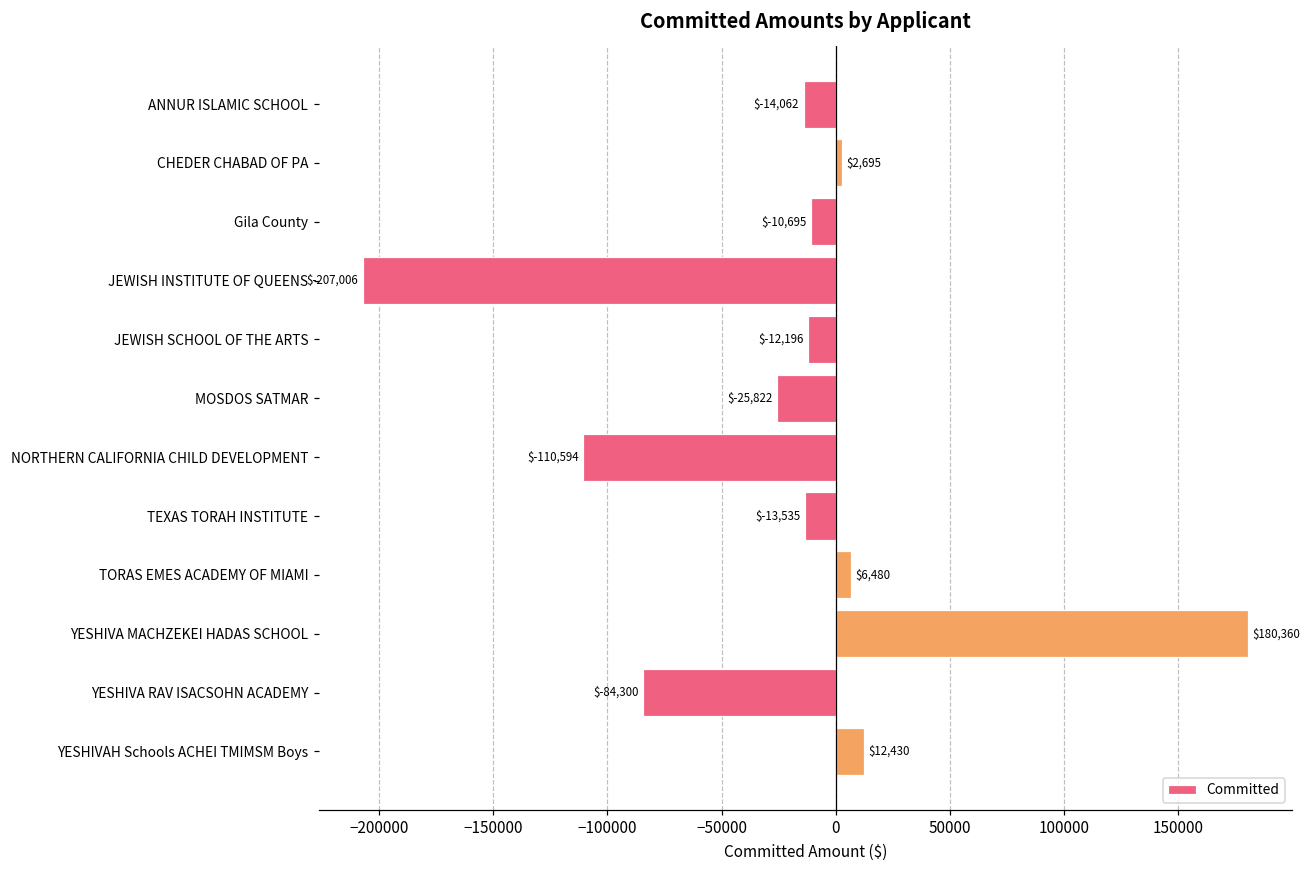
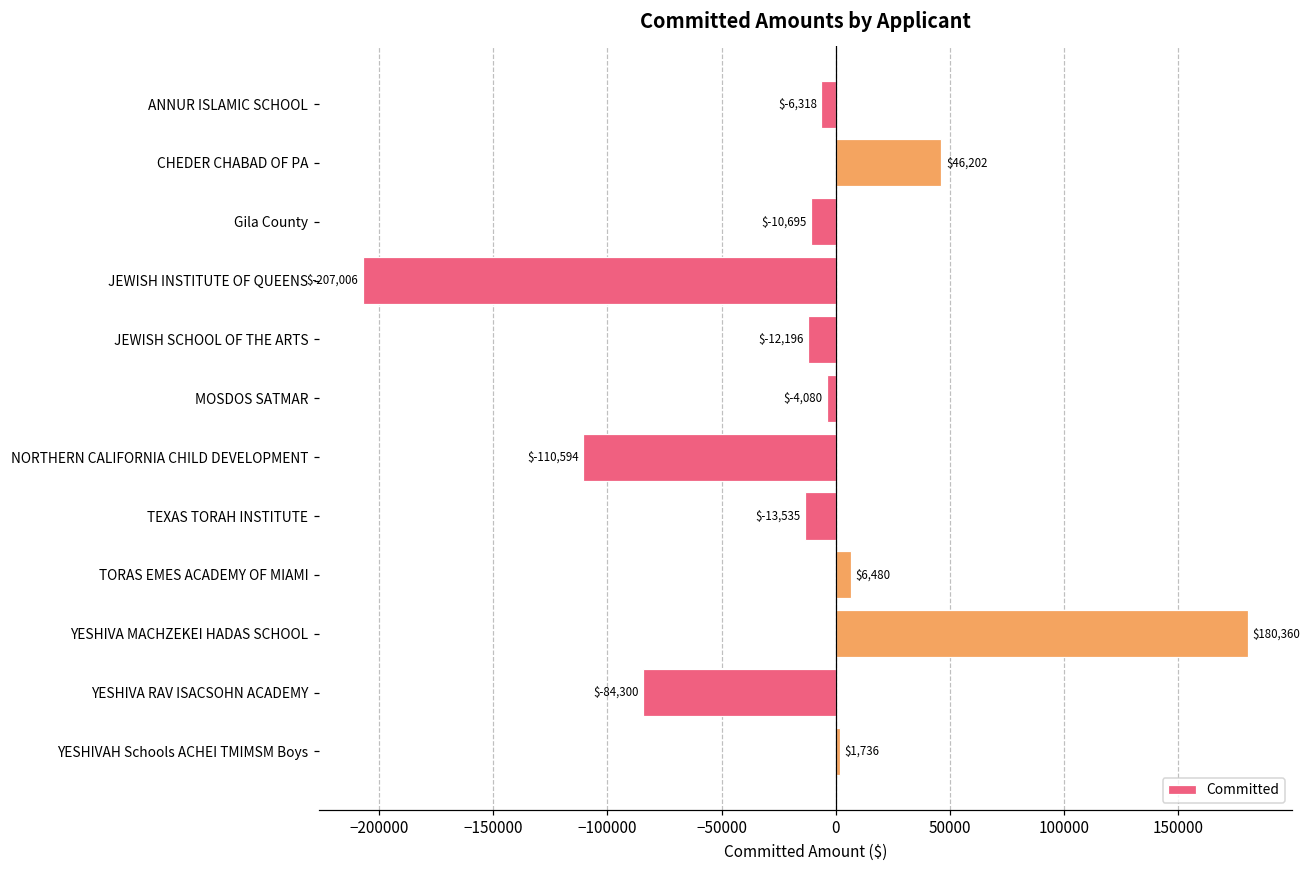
ANNUR ISLAMIC SCHOOL: $-14,062 -> $-6,318
CHEDER CHABAD OF PA: $2,695 -> $46,202
MOSDOS SATMAR: $-25,822 -> $-4,080
YESHIVAH Schools ACHEI TMIMSM Boys: $12,430 -> $1,736
